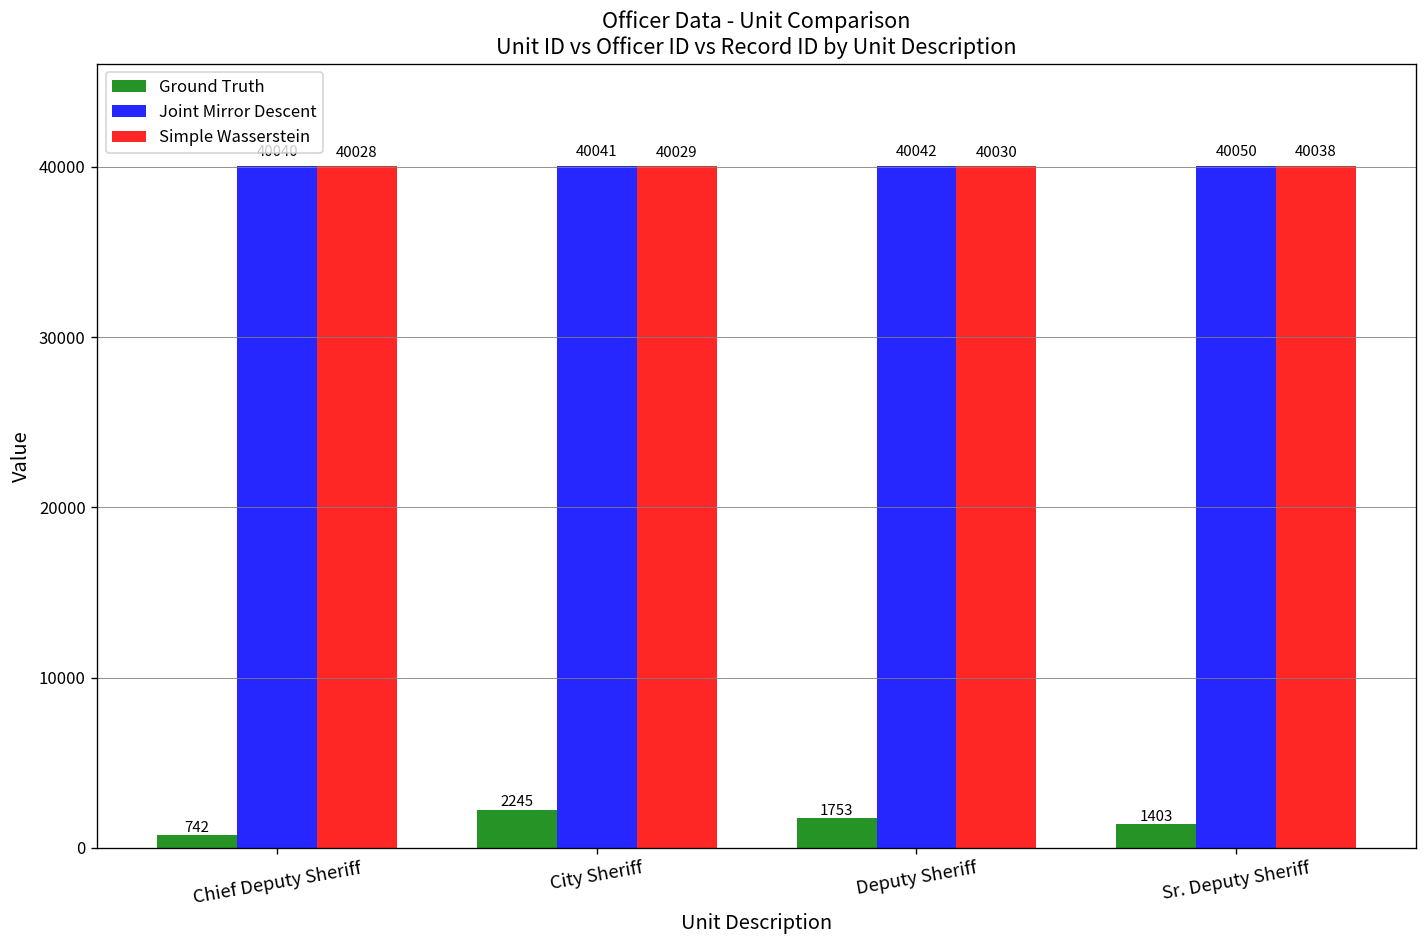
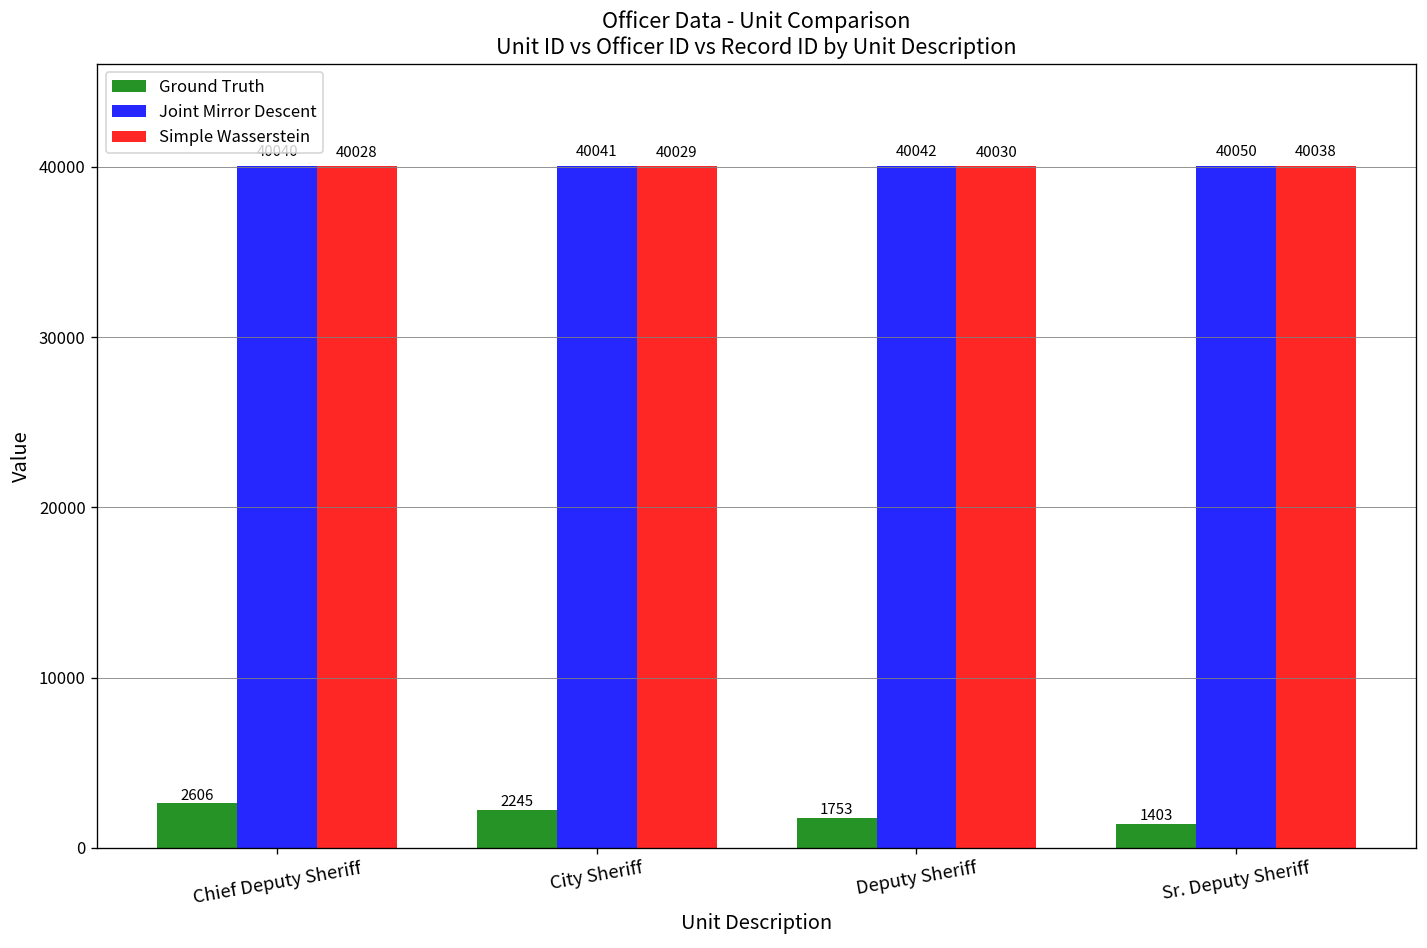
Ground Truth, Chief Deputy Sheriff: 742 -> 2606
